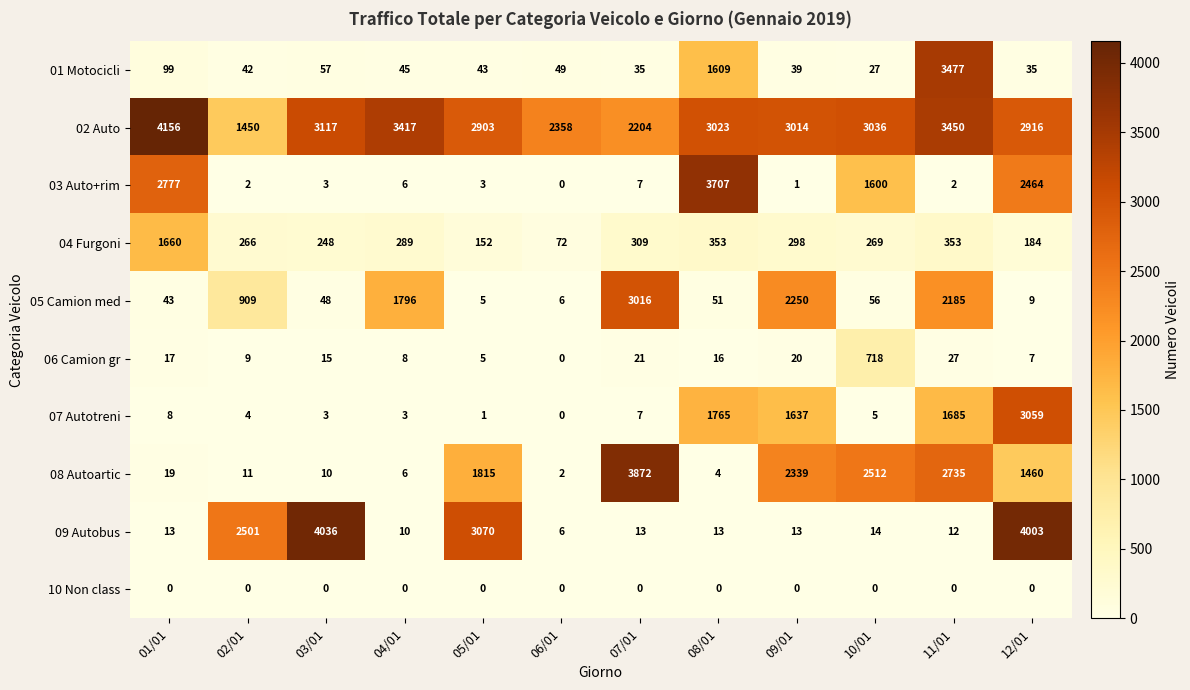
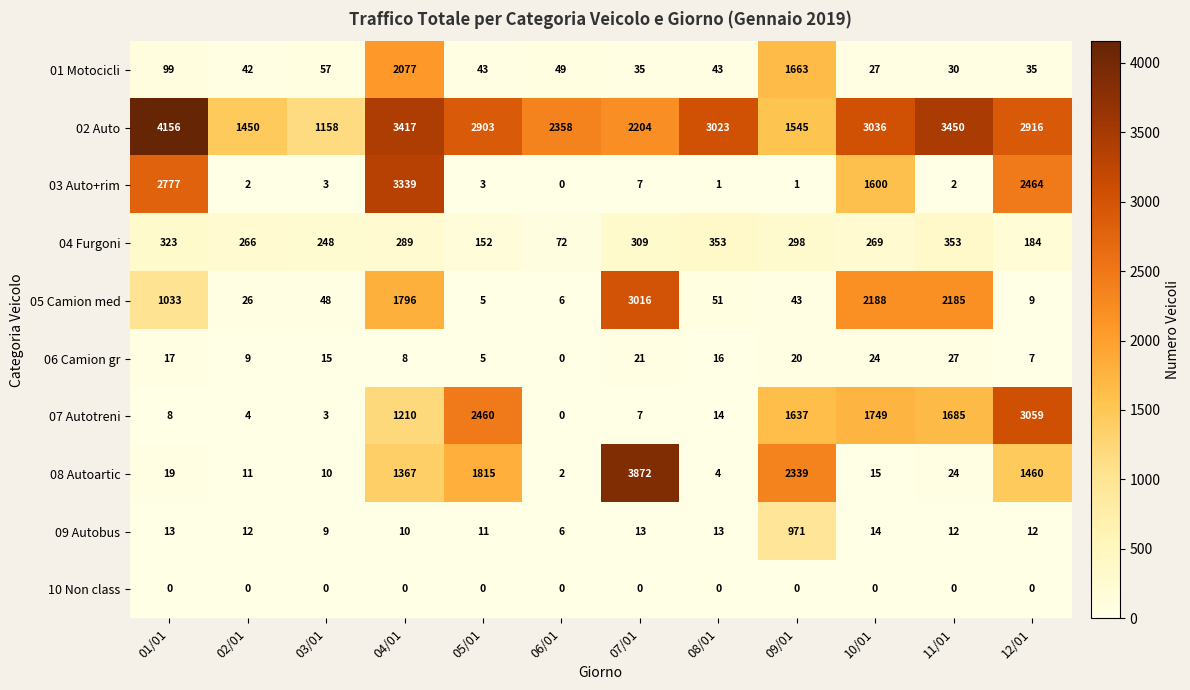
01 Motocicli, 04/01: 45 -> 2077
01 Motocicli, 08/01: 1609 -> 43
01 Motocicli, 09/01: 39 -> 1663
01 Motocicli, 11/01: 3477 -> 30
02 Auto, 03/01: 3117 -> 1158
02 Auto, 09/01: 3014 -> 1545
03 Auto+rim, 04/01: 6 -> 3339
03 Auto+rim, 08/01: 3707 -> 1
04 Furgoni, 01/01: 1660 -> 323
05 Camion med, 01/01: 43 -> 1033
05 Camion med, 02/01: 909 -> 26
05 Camion med, 09/01: 2250 -> 43
05 Camion med, 10/01: 56 -> 2188
06 Camion gr, 10/01: 718 -> 24
07 Autotreni, 04/01: 3 -> 1210
07 Autotreni, 05/01: 1 -> 2460
07 Autotreni, 08/01: 1765 -> 14
07 Autotreni, 10/01: 5 -> 1749
08 Autoartic, 04/01: 6 -> 1367
08 Autoartic, 10/01: 2512 -> 15
08 Autoartic, 11/01: 2735 -> 24
09 Autobus, 02/01: 2501 -> 12
09 Autobus, 03/01: 4036 -> 9
09 Autobus, 05/01: 3070 -> 11
09 Autobus, 09/01: 13 -> 971
09 Autobus, 12/01: 4003 -> 12
